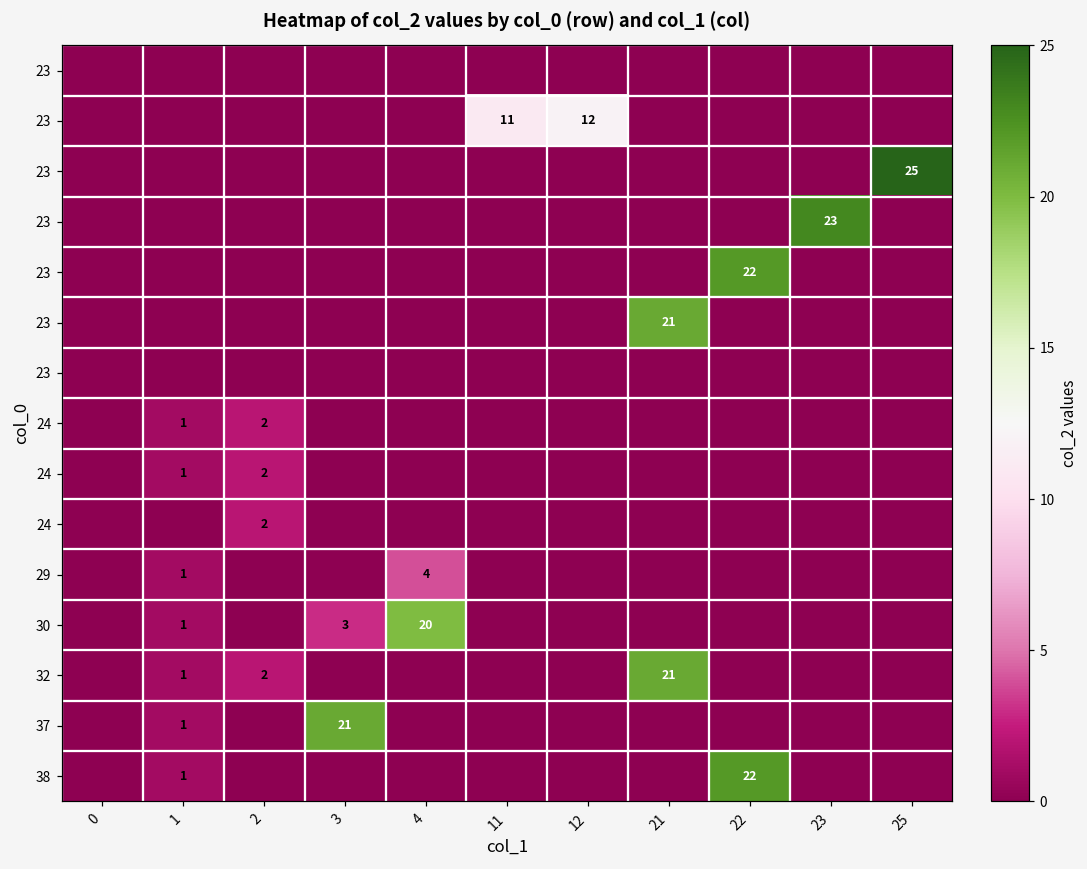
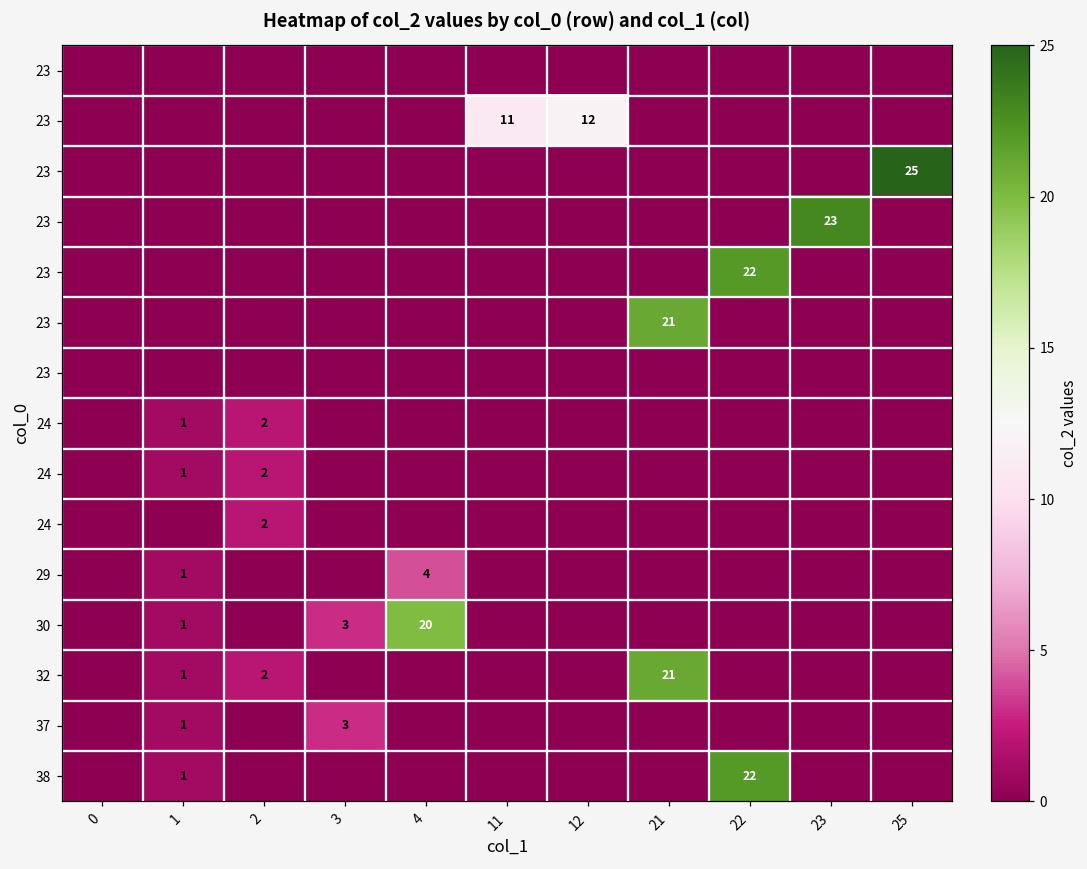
37, 3: 21 -> 3
